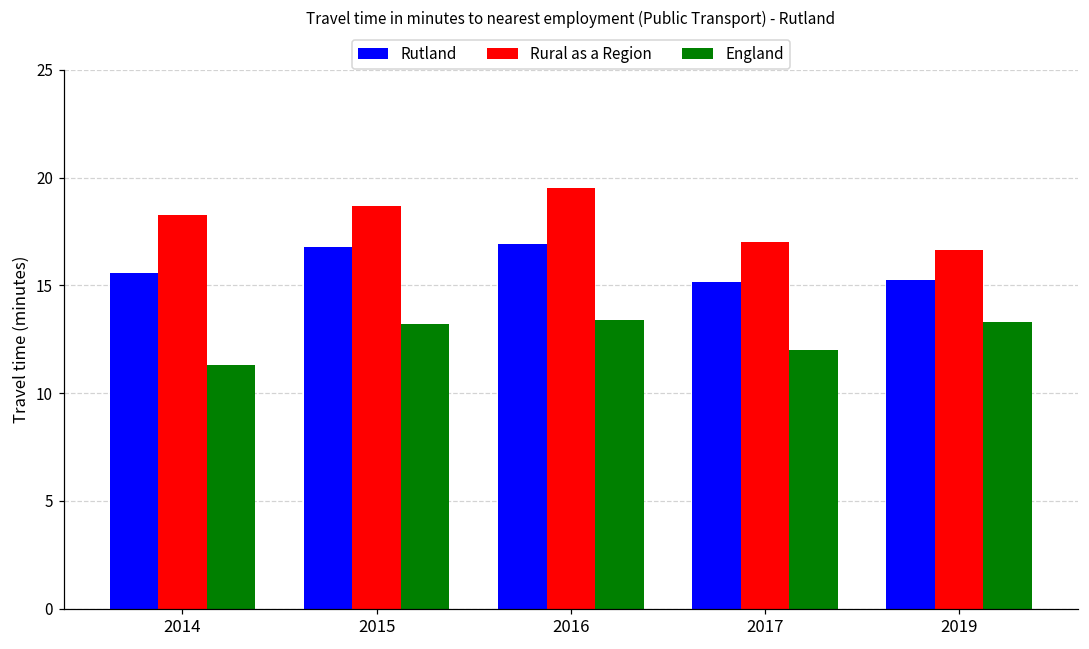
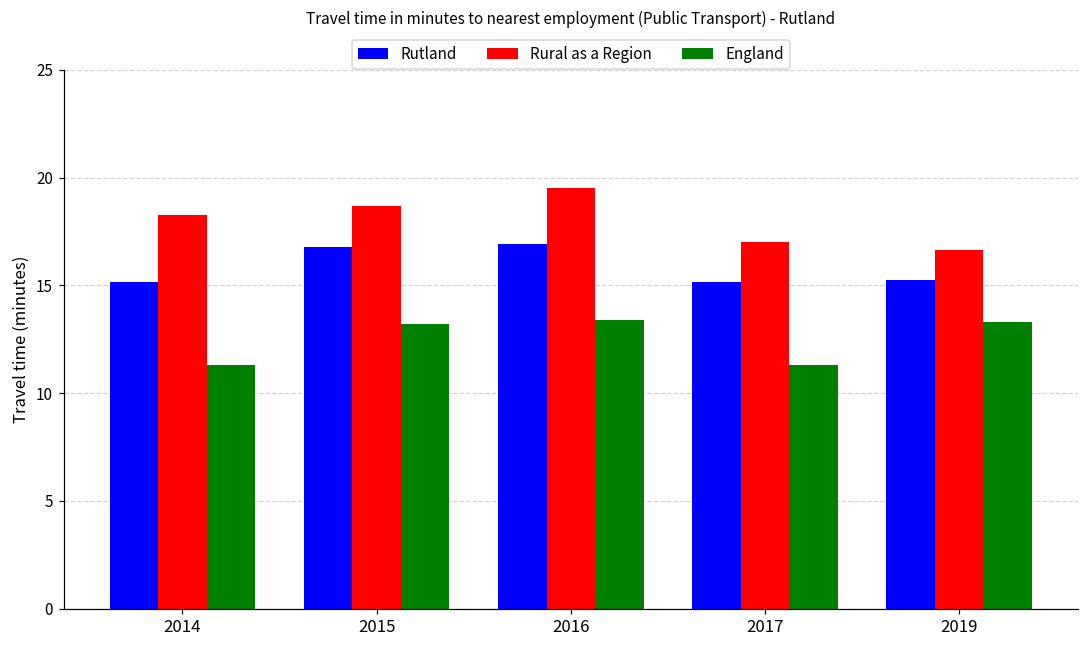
Rutland, 2014: 15.6 -> 15.2
England, 2017: 12.0 -> 11.3
